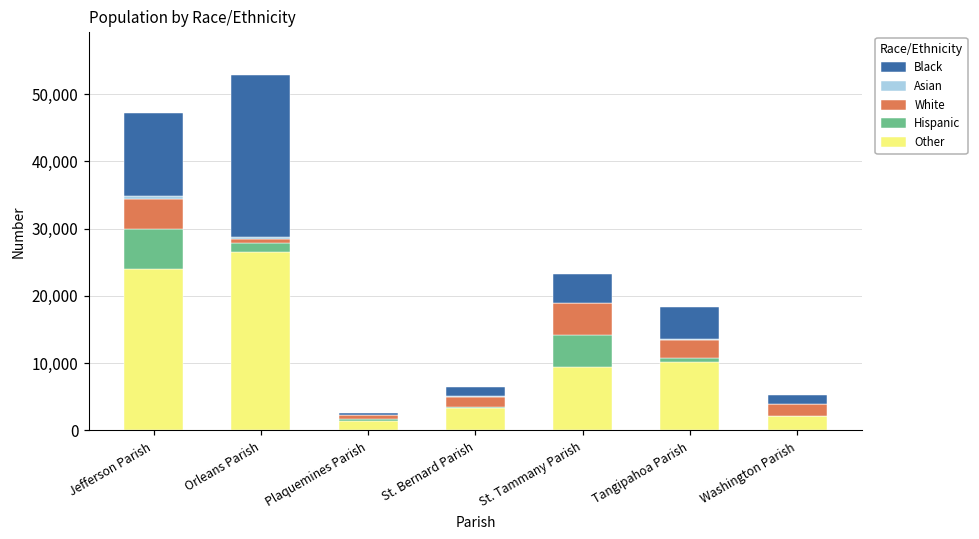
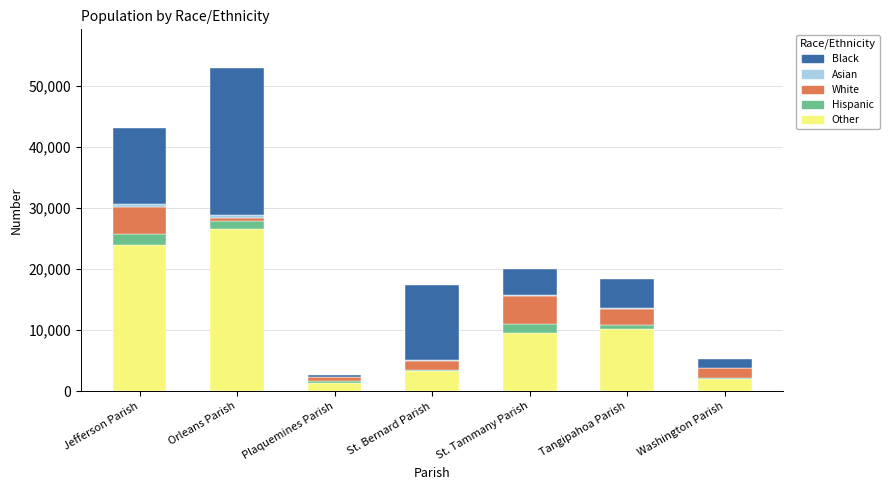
Hispanic, Jefferson Parish: 6,000 -> 2,000
Black, St. Bernard Parish: 1,000 -> 12,000
Hispanic, St. Tammany Parish: 5,000 -> 1,000
